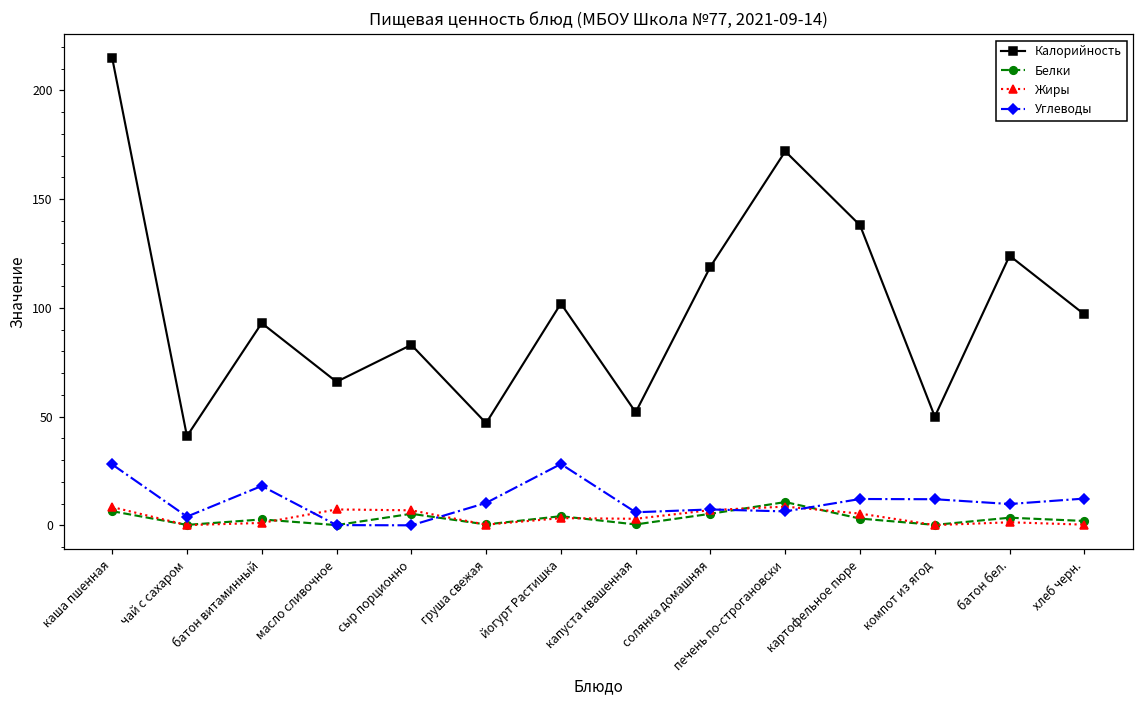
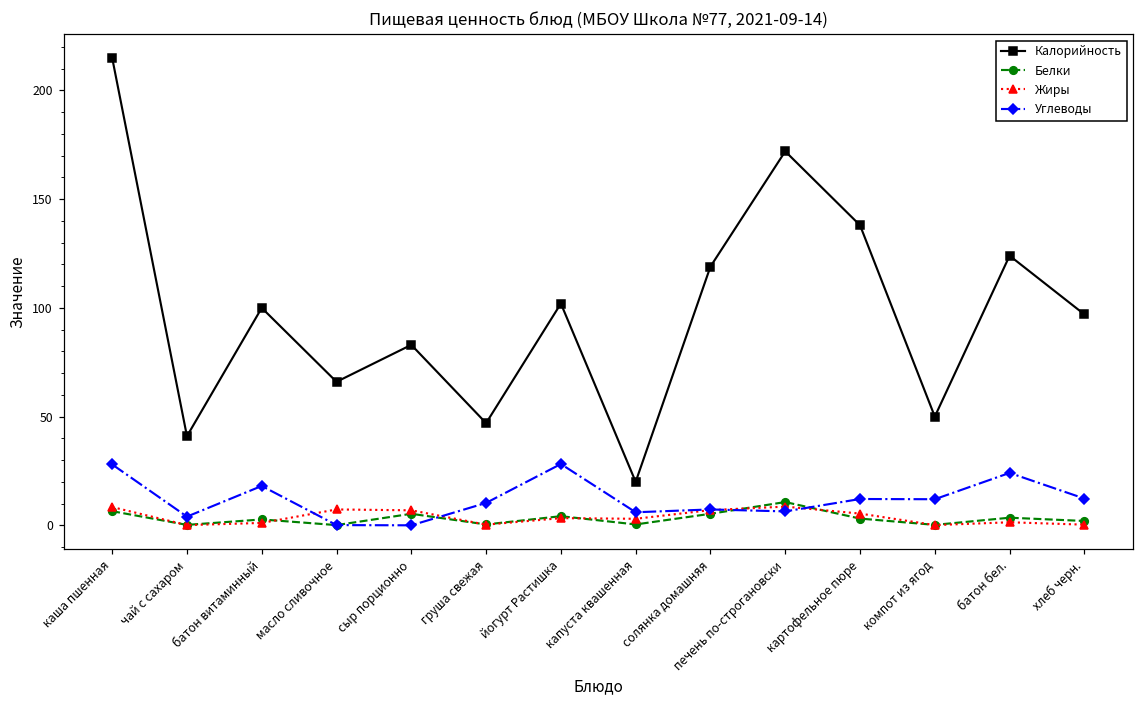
Калорийность, батон витаминный: 93 -> 100
Калорийность, капуста квашенная: 52 -> 20
Углеводы, батон бел.: 10 -> 24
